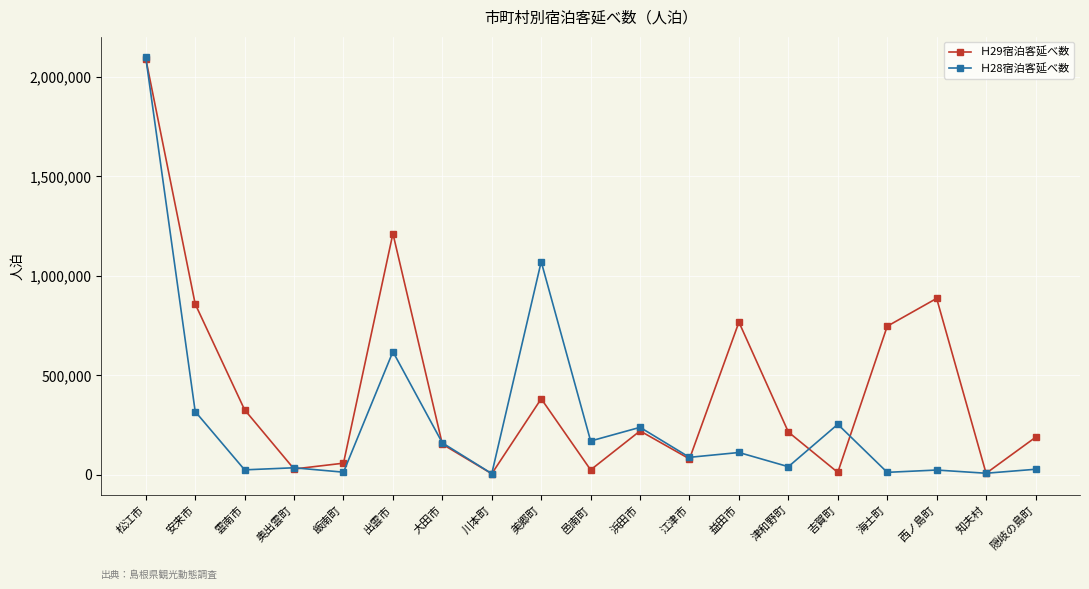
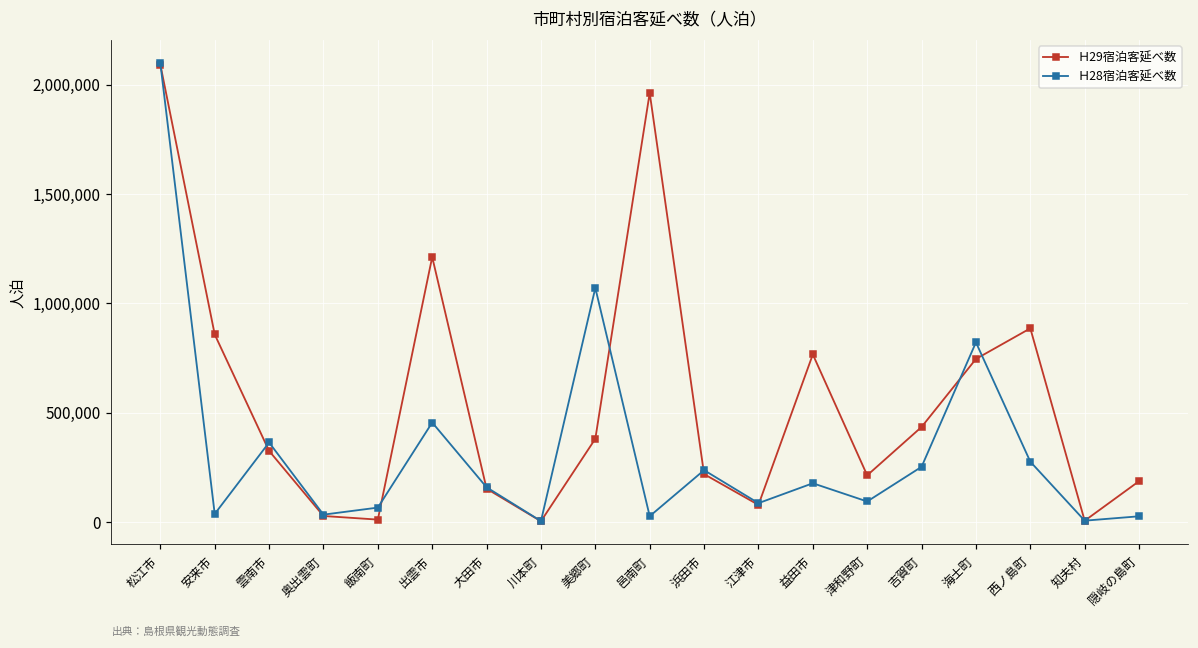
Ｈ28宿泊客延べ数, 安来市: 320,000 -> 40,000
Ｈ28宿泊客延べ数, 雲南市: 20,000 -> 360,000
Ｈ29宿泊客延べ数, 飯南町: 60,000 -> 10,000
Ｈ28宿泊客延べ数, 飯南町: 10,000 -> 70,000
Ｈ28宿泊客延べ数, 出雲市: 620,000 -> 460,000
Ｈ29宿泊客延べ数, 邑南町: 20,000 -> 1,960,000
Ｈ28宿泊客延べ数, 邑南町: 170,000 -> 30,000
Ｈ28宿泊客延べ数, 益田市: 110,000 -> 180,000
Ｈ28宿泊客延べ数, 津和野町: 40,000 -> 90,000
Ｈ29宿泊客延べ数, 吉賀町: 10,000 -> 430,000
Ｈ28宿泊客延べ数, 海士町: 10,000 -> 820,000
Ｈ28宿泊客延べ数, 西ノ島町: 20,000 -> 280,000
